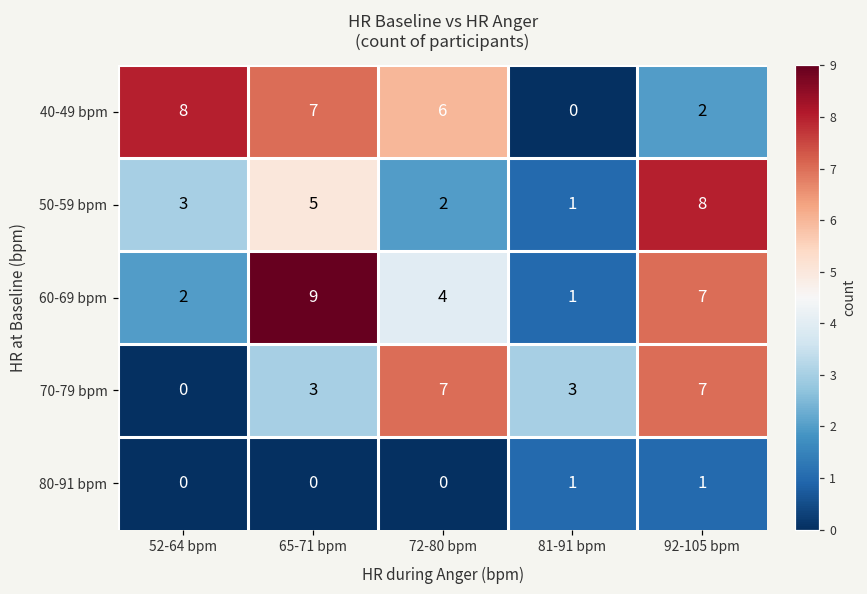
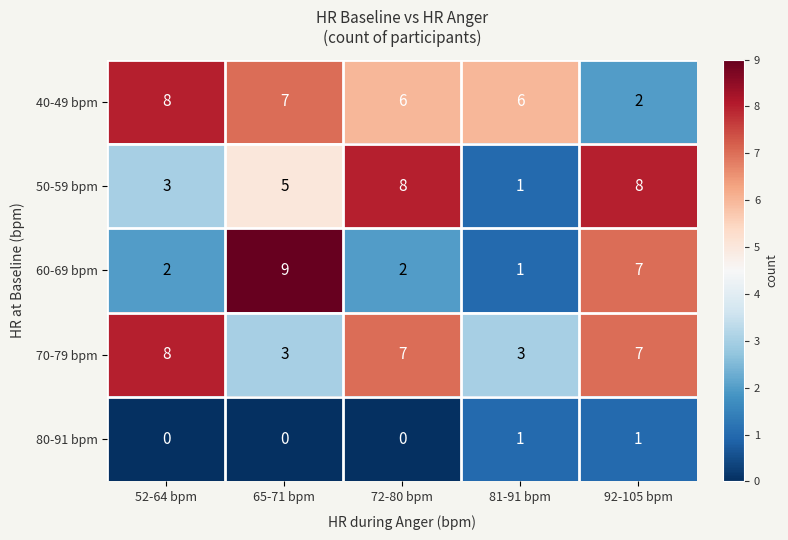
40-49 bpm, 81-91 bpm: 0 -> 6
50-59 bpm, 72-80 bpm: 2 -> 8
60-69 bpm, 72-80 bpm: 4 -> 2
70-79 bpm, 52-64 bpm: 0 -> 8
